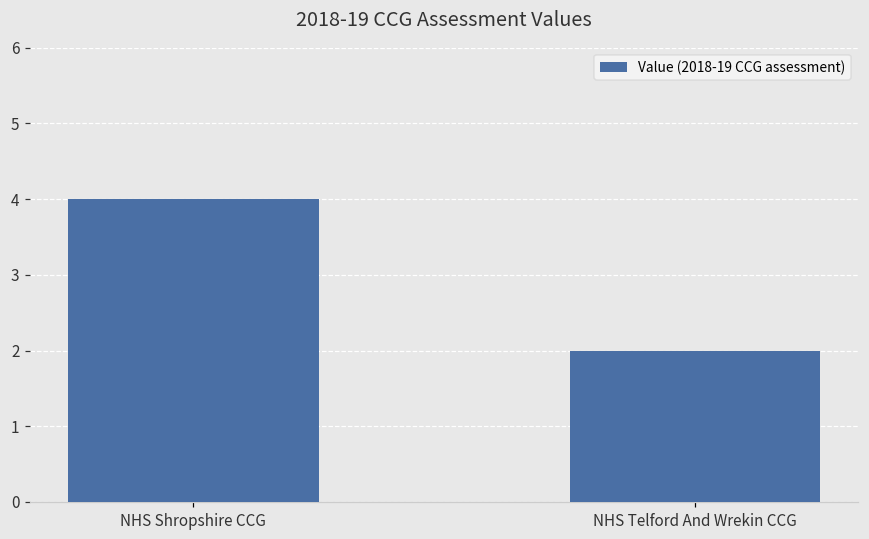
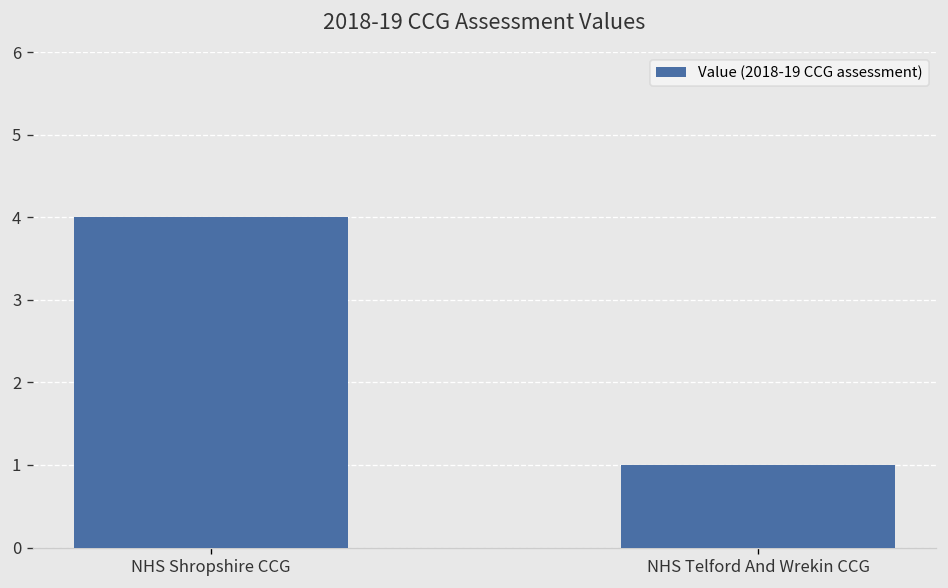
NHS Telford And Wrekin CCG: 2 -> 1
